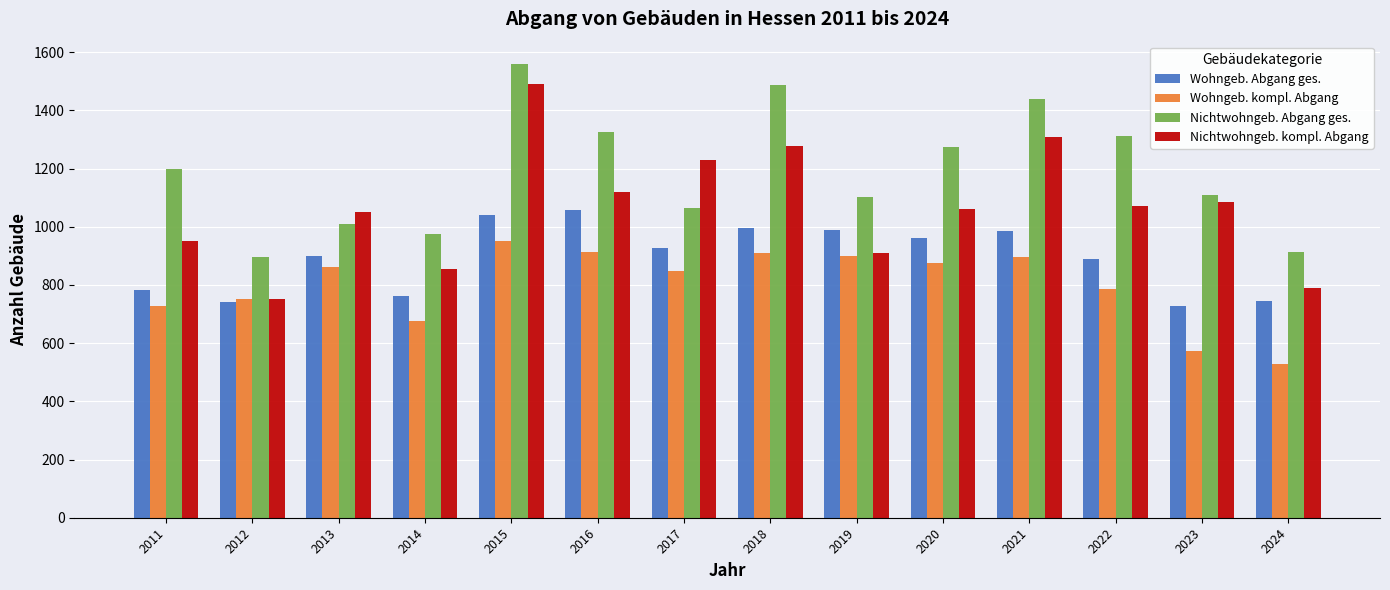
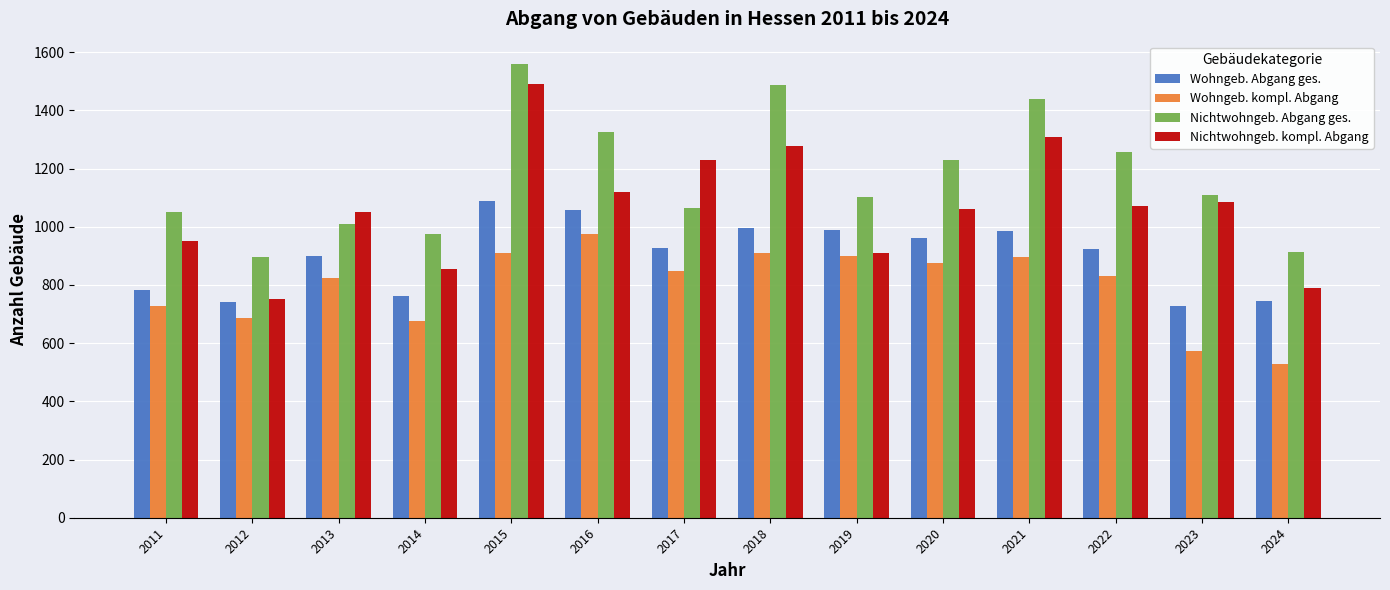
Nichtwohngeb. Abgang ges., 2011: 1200 -> 1050
Wohngeb. kompl. Abgang, 2012: 750 -> 690
Wohngeb. kompl. Abgang, 2013: 860 -> 820
Wohngeb. Abgang ges., 2015: 1040 -> 1090
Wohngeb. kompl. Abgang, 2015: 950 -> 910
Wohngeb. kompl. Abgang, 2016: 910 -> 980
Nichtwohngeb. Abgang ges., 2020: 1280 -> 1230
Wohngeb. Abgang ges., 2022: 890 -> 920
Wohngeb. kompl. Abgang, 2022: 790 -> 830
Nichtwohngeb. Abgang ges., 2022: 1310 -> 1260
